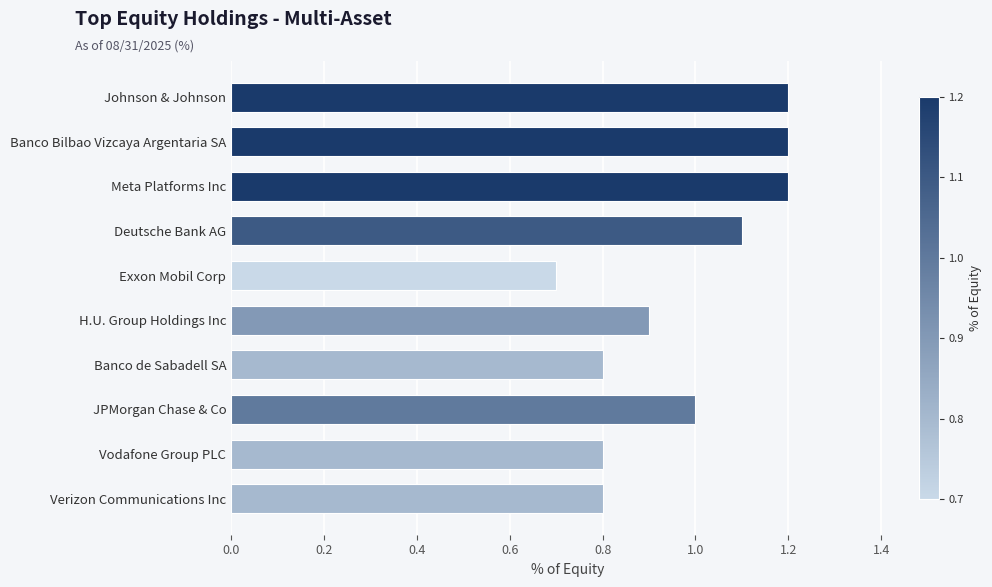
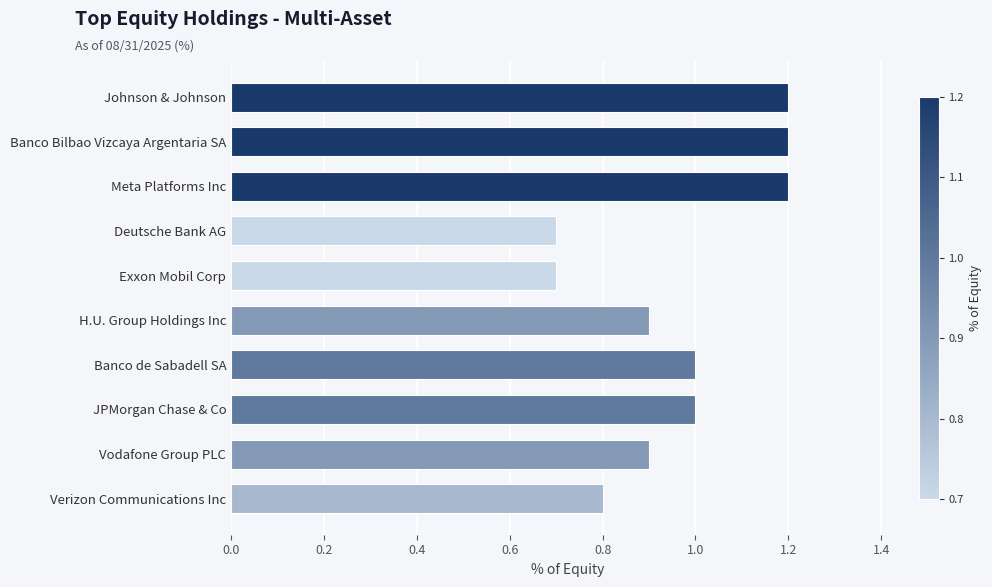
Deutsche Bank AG: 1.1 -> 0.7
Banco de Sabadell SA: 0.8 -> 1.0
Vodafone Group PLC: 0.8 -> 0.9
